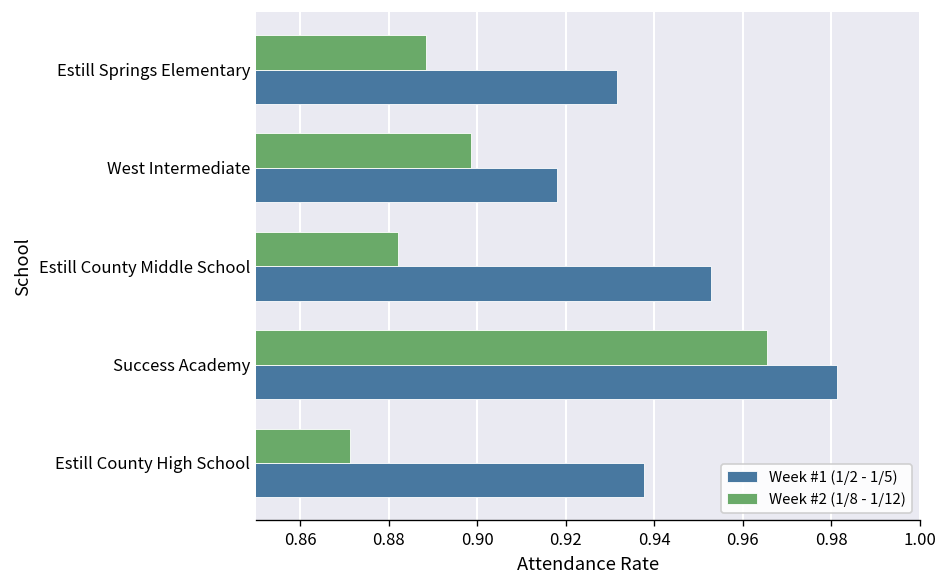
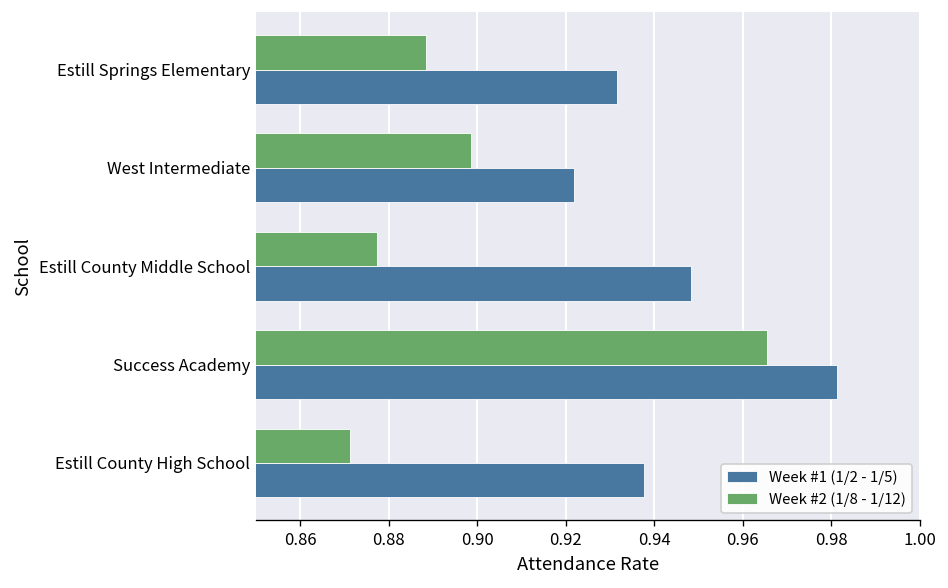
Week #1 (1/2 - 1/5), West Intermediate: 0.918 -> 0.922
Week #2 (1/8 - 1/12), Estill County Middle School: 0.882 -> 0.877
Week #1 (1/2 - 1/5), Estill County Middle School: 0.953 -> 0.948
